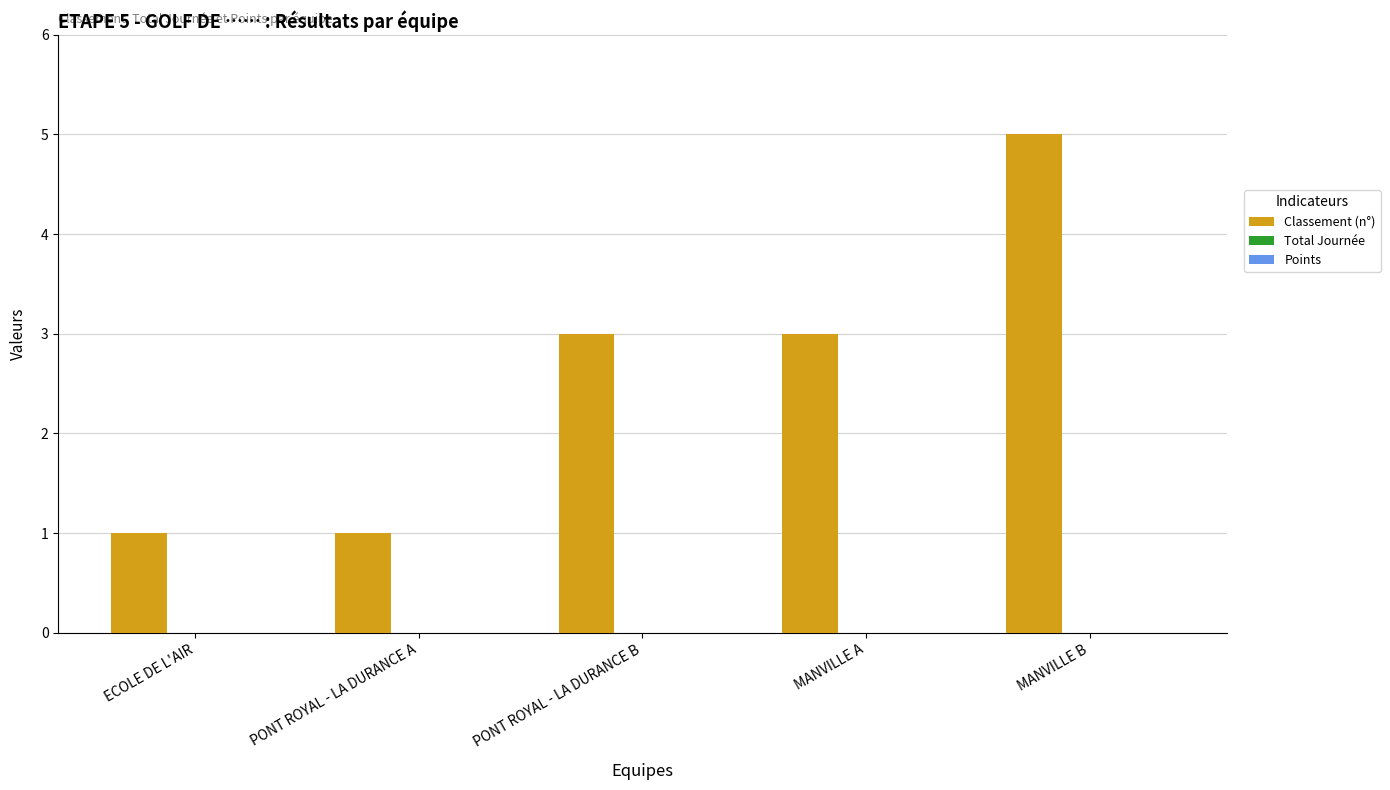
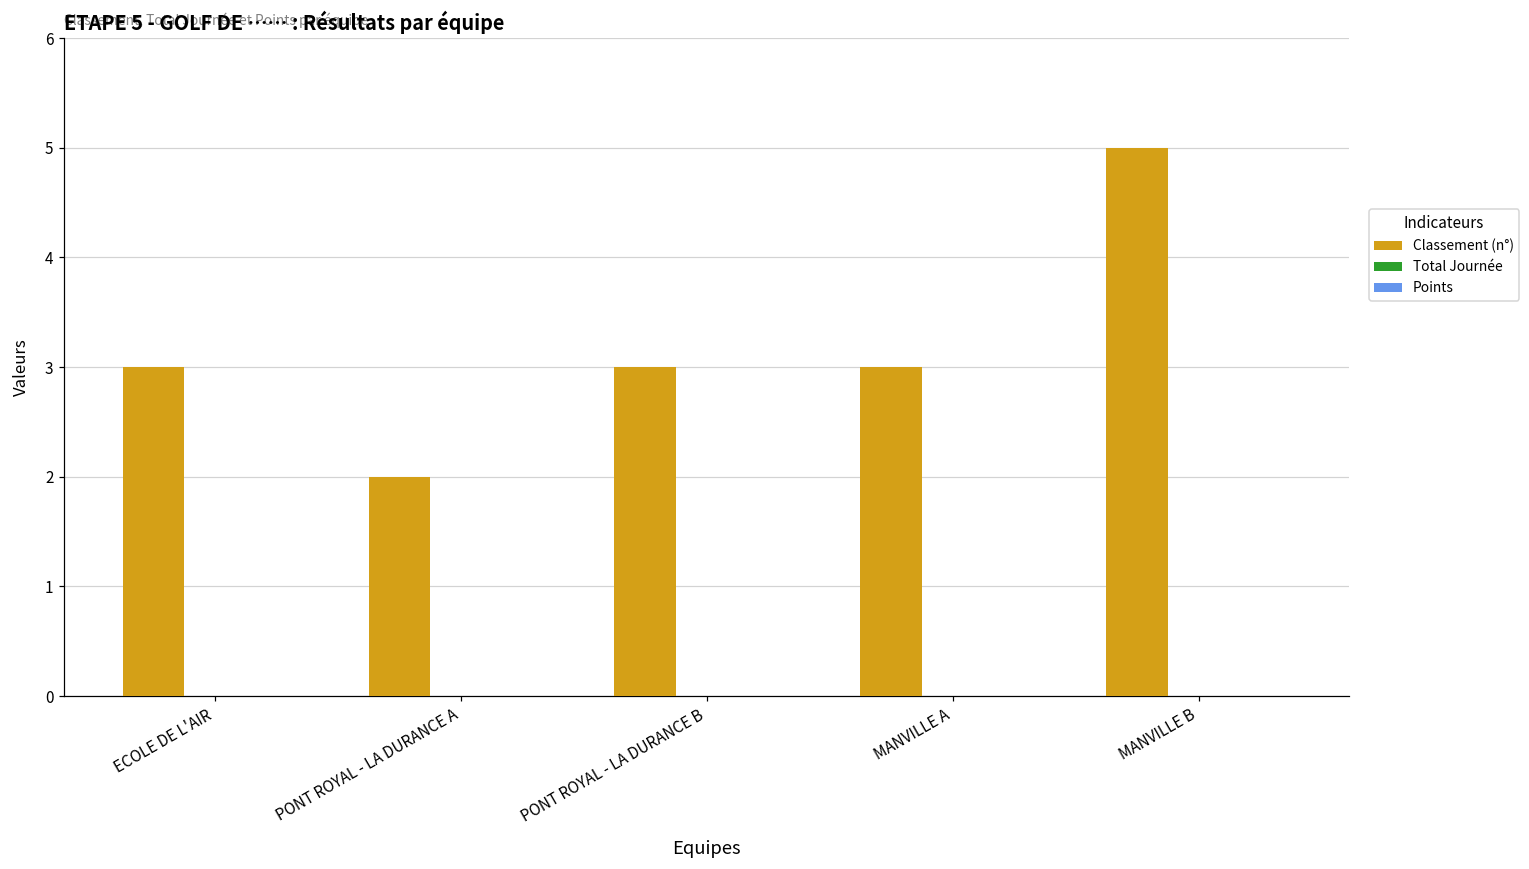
Classement (n°), ECOLE DE L'AIR: 1 -> 3
Classement (n°), PONT ROYAL - LA DURANCE A: 1 -> 2
